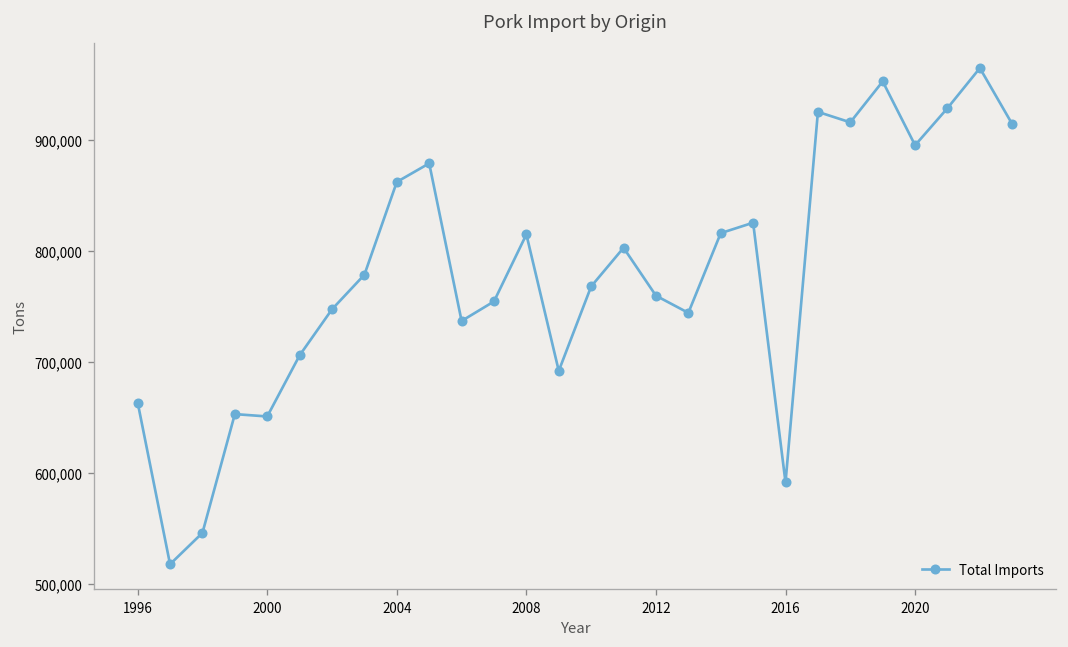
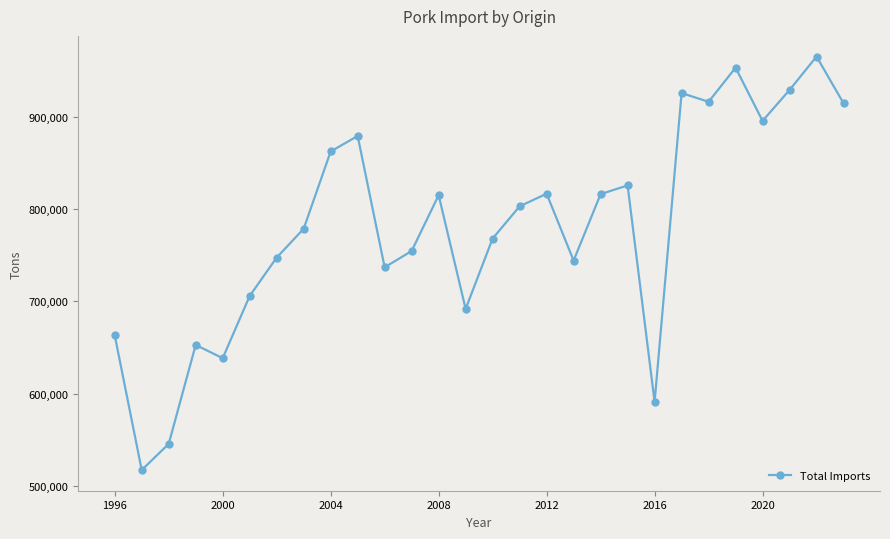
2000: 650,000 -> 640,000
2012: 760,000 -> 820,000
